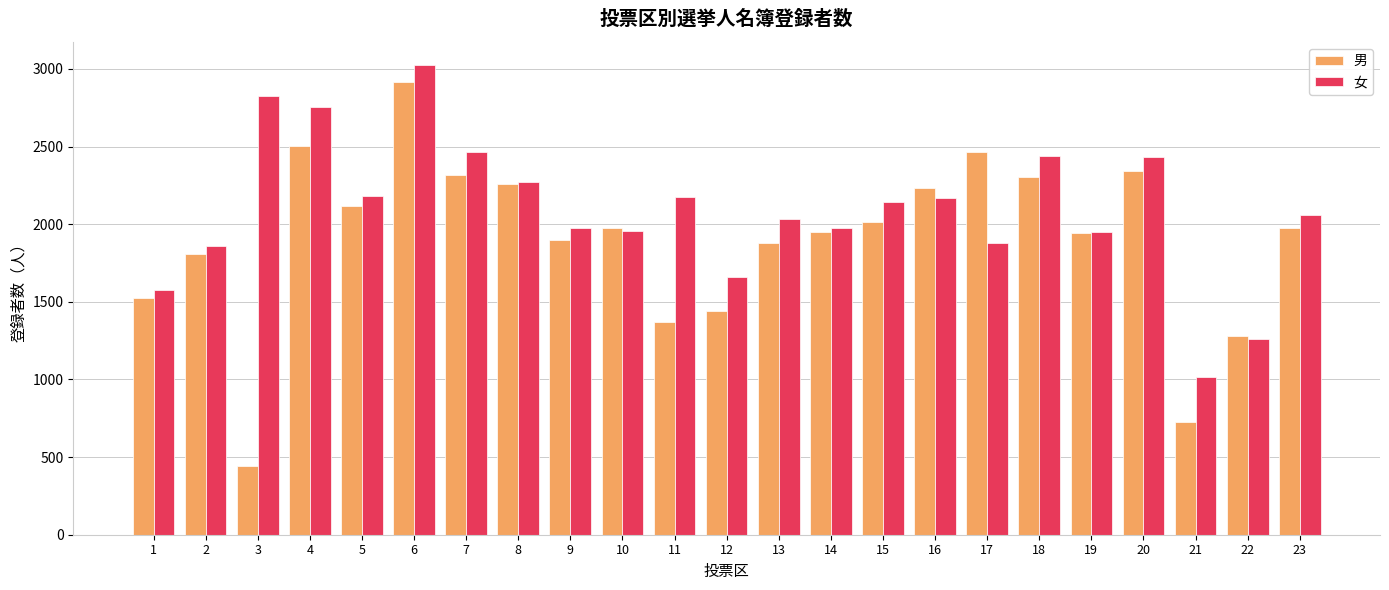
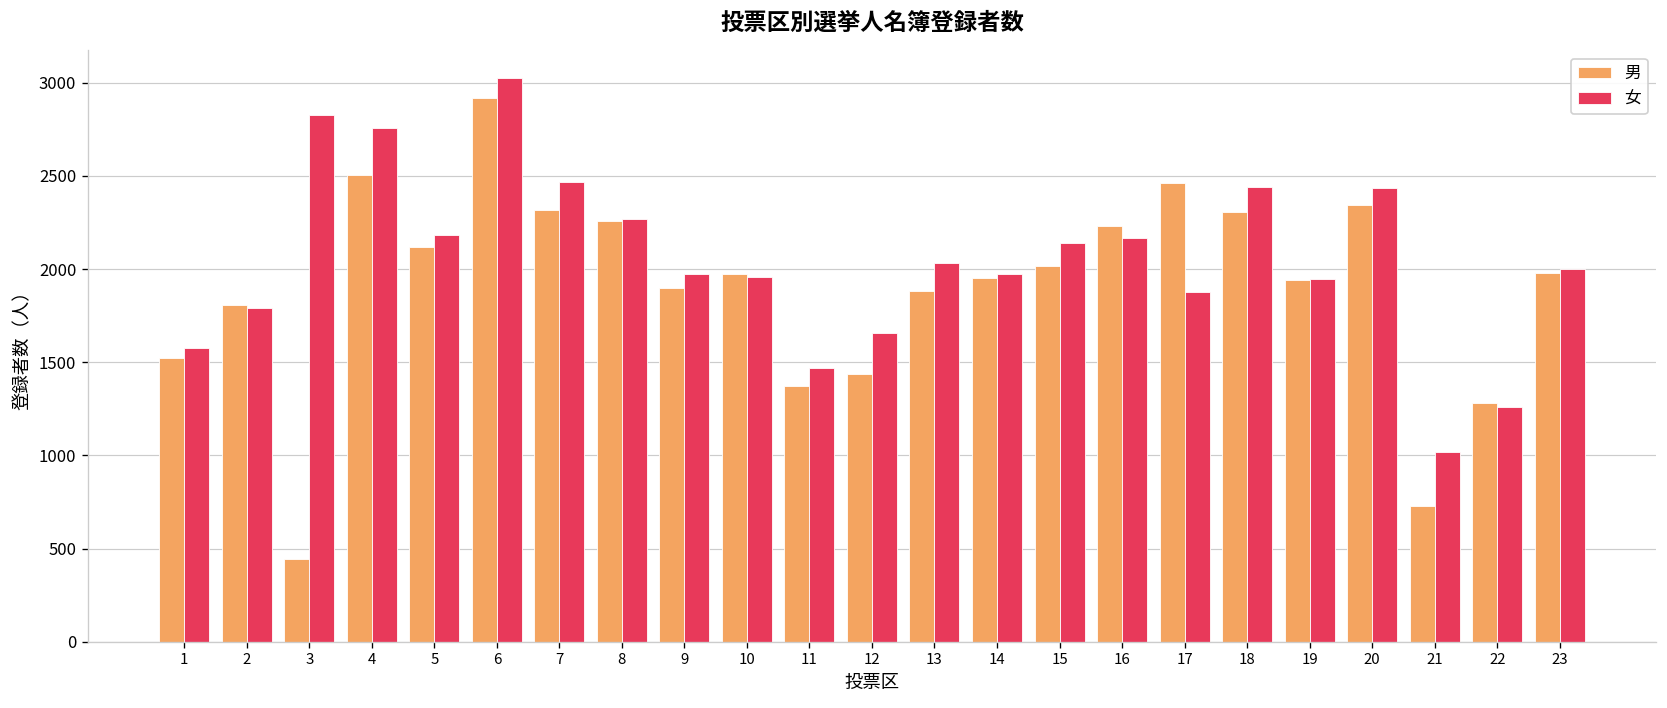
女, 2: 1860 -> 1790
女, 11: 2180 -> 1470
女, 23: 2060 -> 2000
